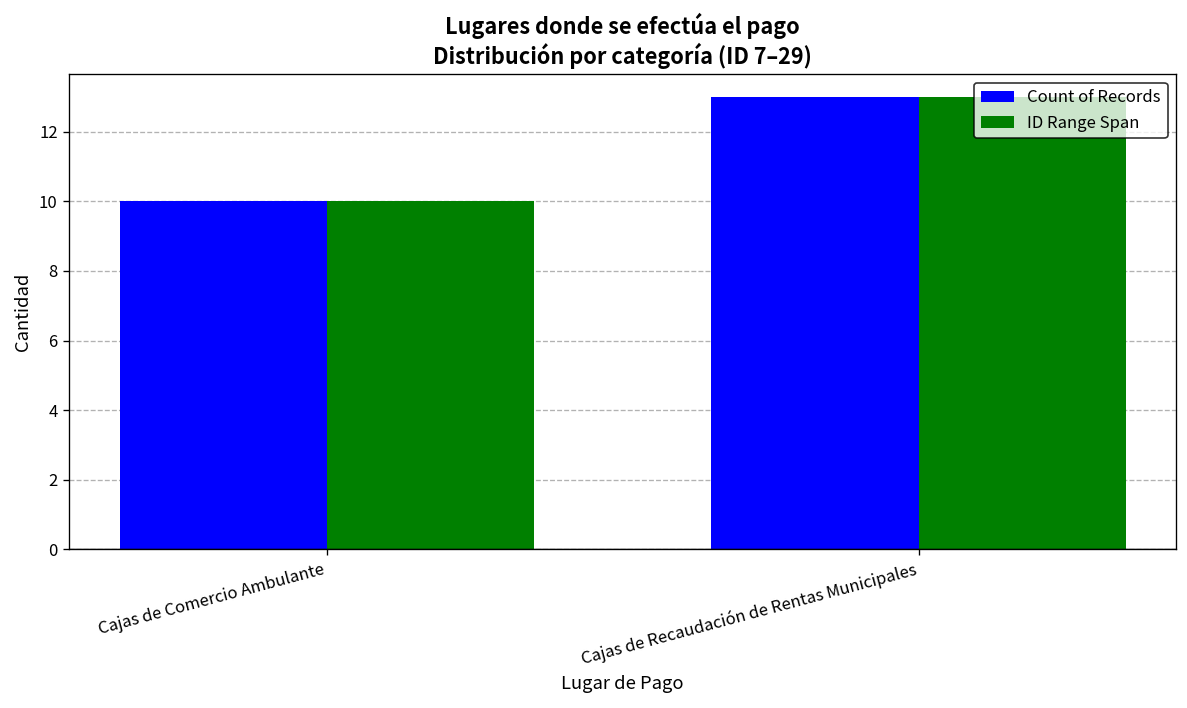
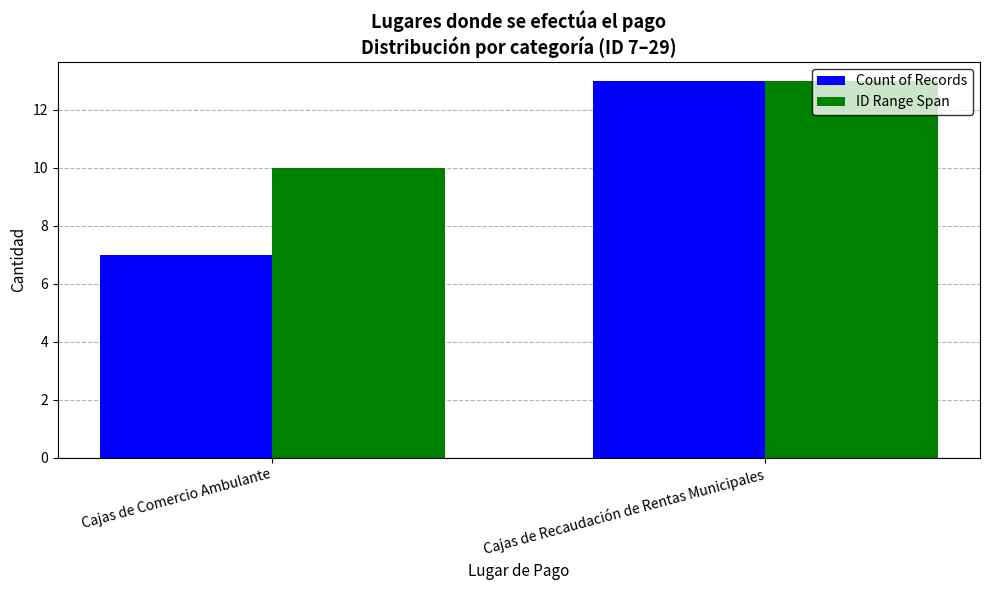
Count of Records, Cajas de Comercio Ambulante: 10 -> 7
